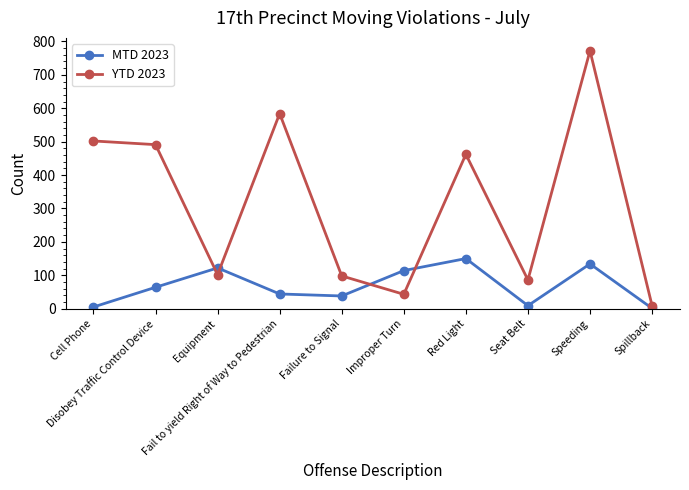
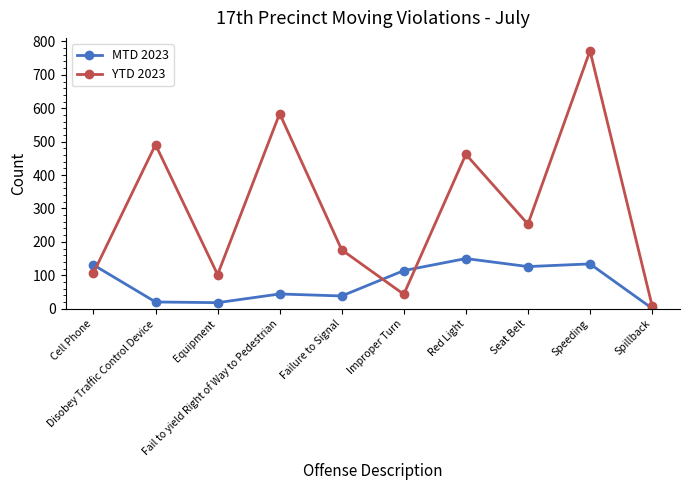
MTD 2023, Cell Phone: 10 -> 130
YTD 2023, Cell Phone: 500 -> 110
MTD 2023, Disobey Traffic Control Device: 60 -> 20
MTD 2023, Equipment: 120 -> 20
YTD 2023, Failure to Signal: 100 -> 180
MTD 2023, Seat Belt: 10 -> 130
YTD 2023, Seat Belt: 90 -> 250
